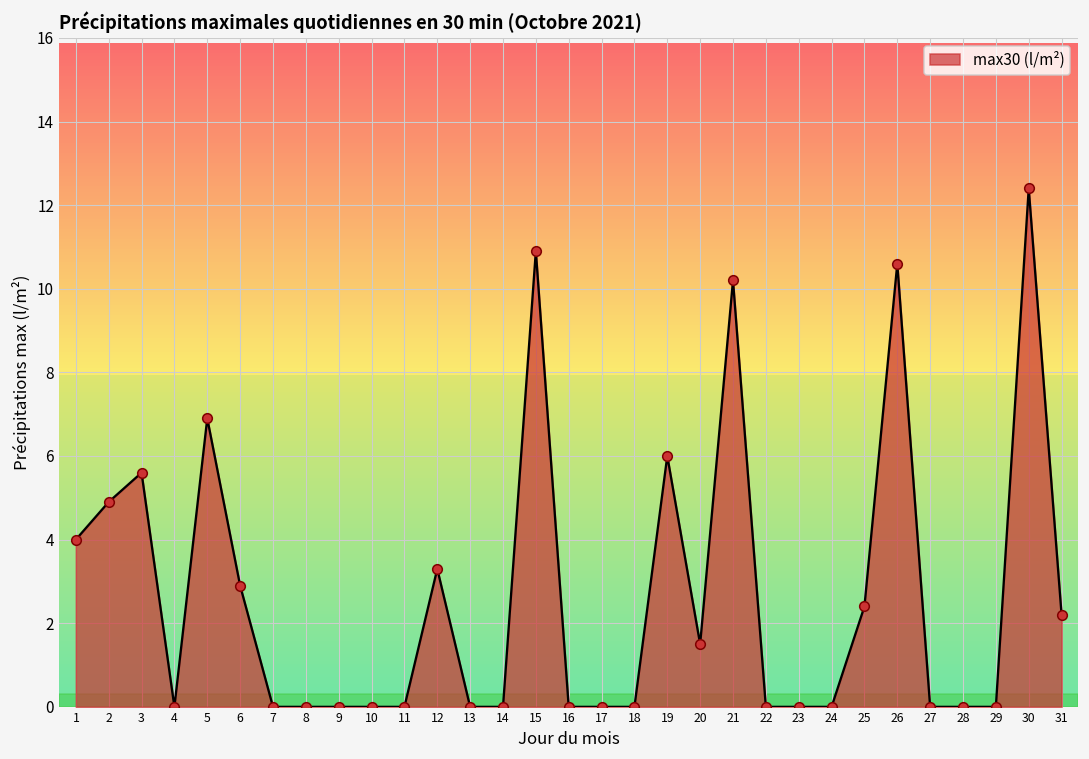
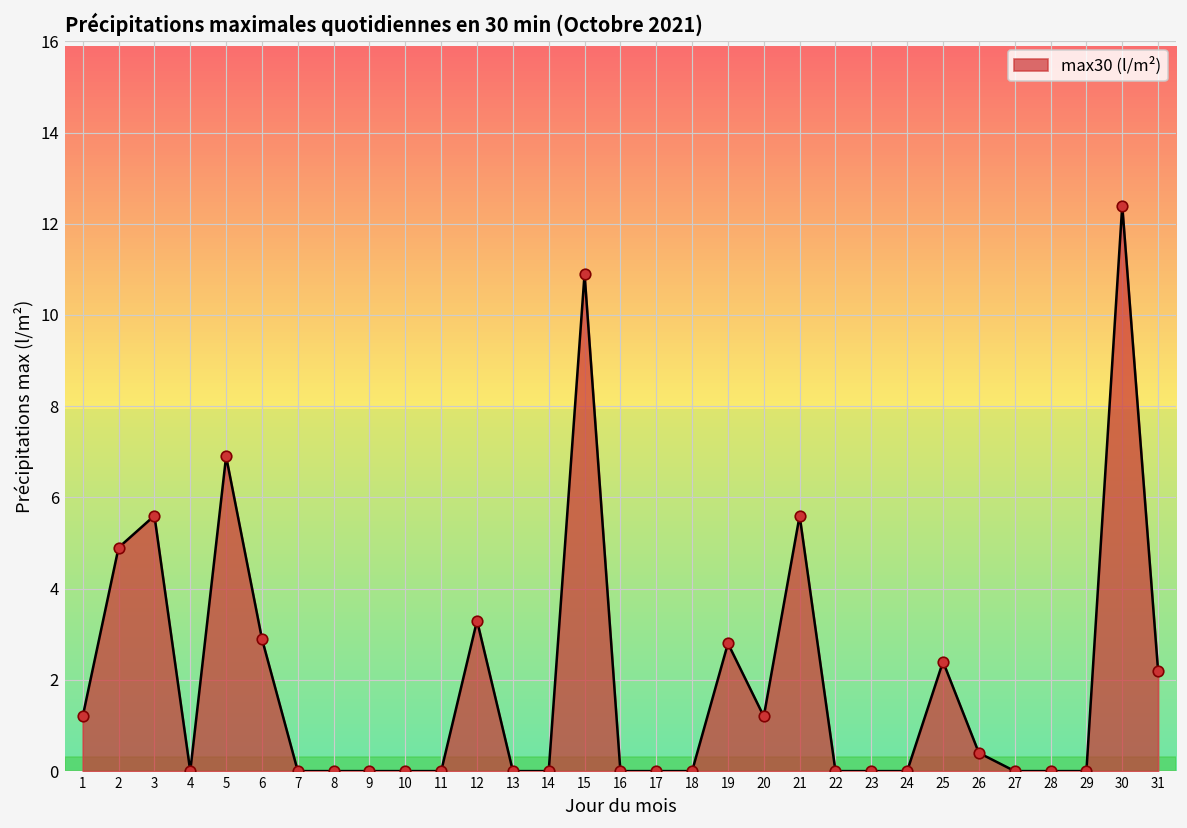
1: 4.0 -> 1.2
19: 6.0 -> 2.8
20: 1.5 -> 1.2
21: 10.2 -> 5.6
26: 10.6 -> 0.4
